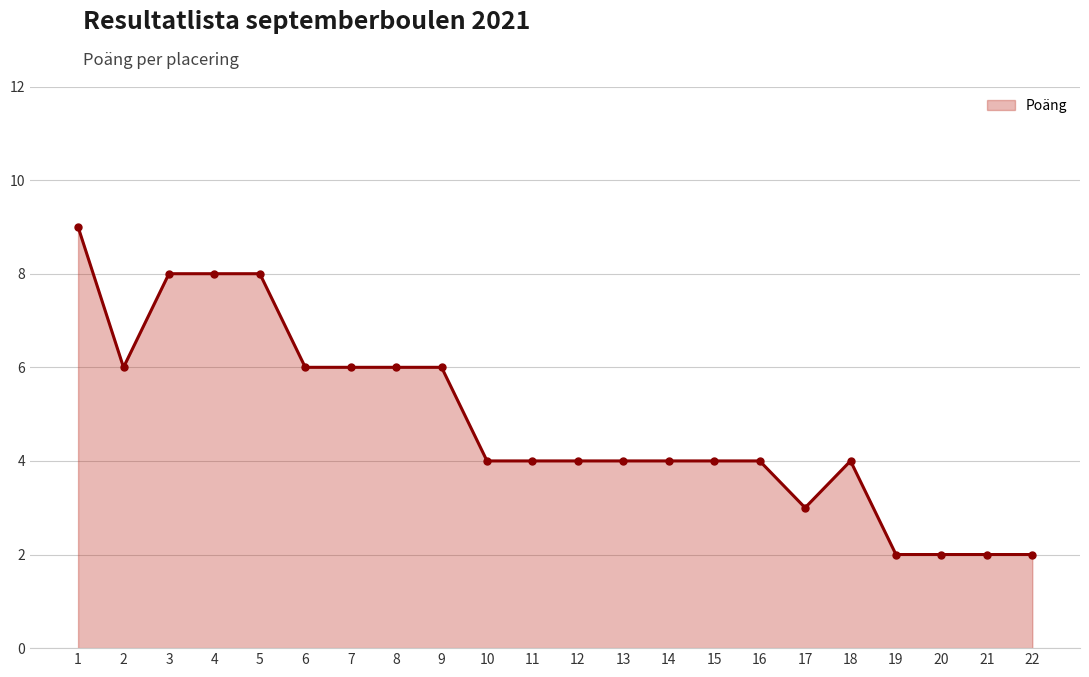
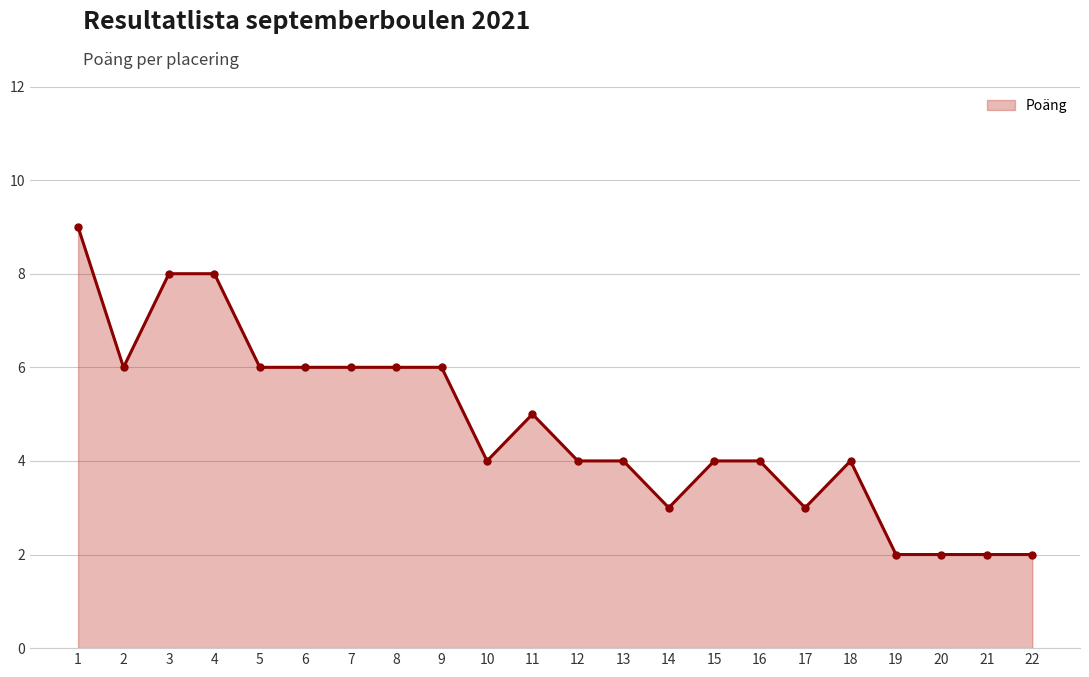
5: 8 -> 6
11: 4 -> 5
14: 4 -> 3
